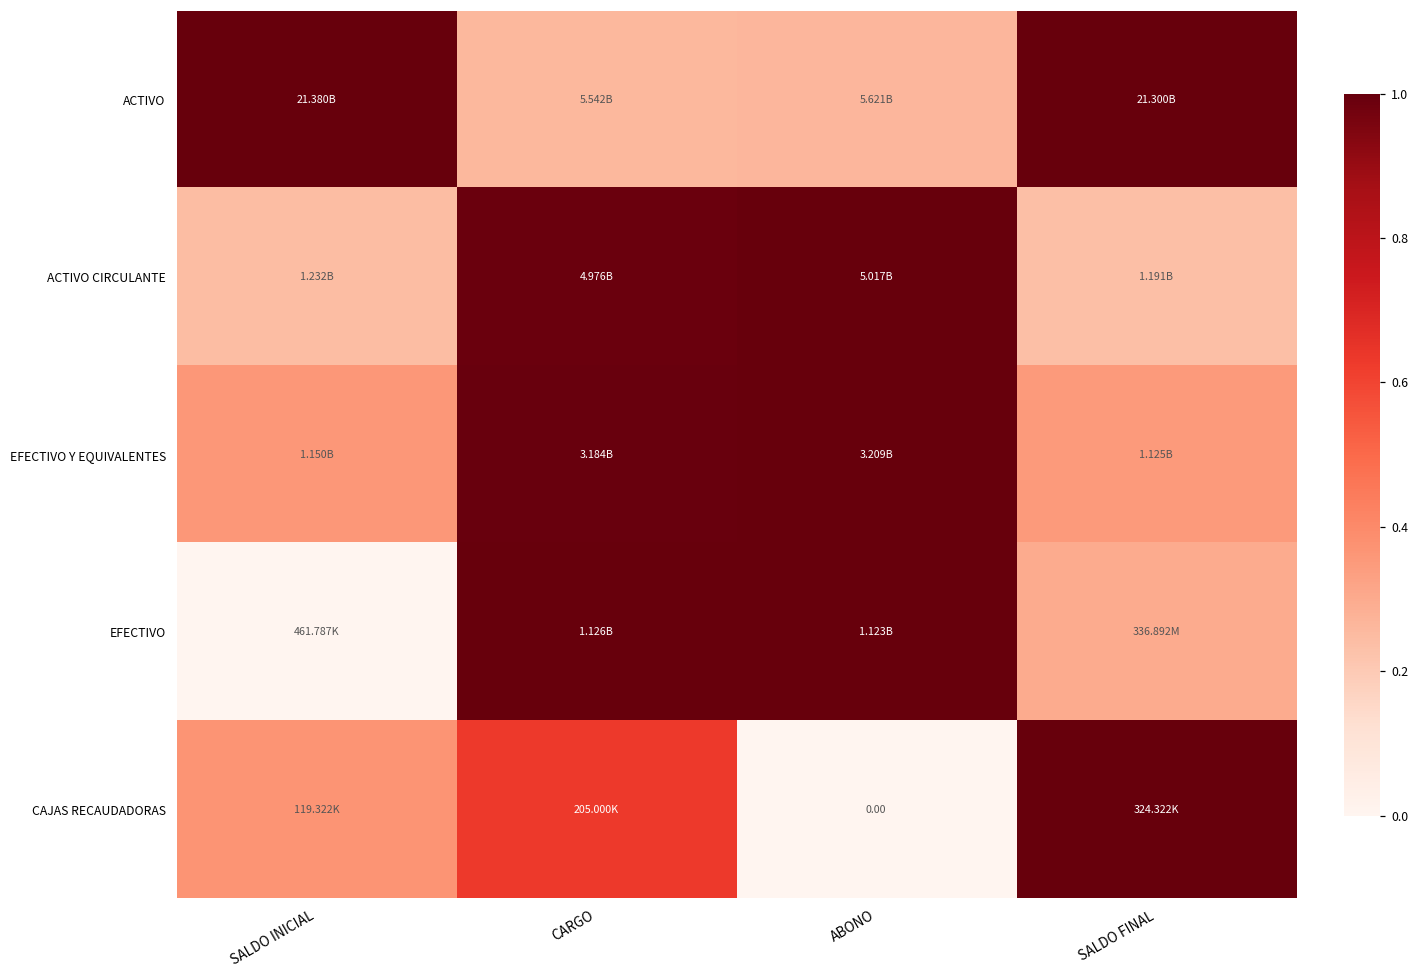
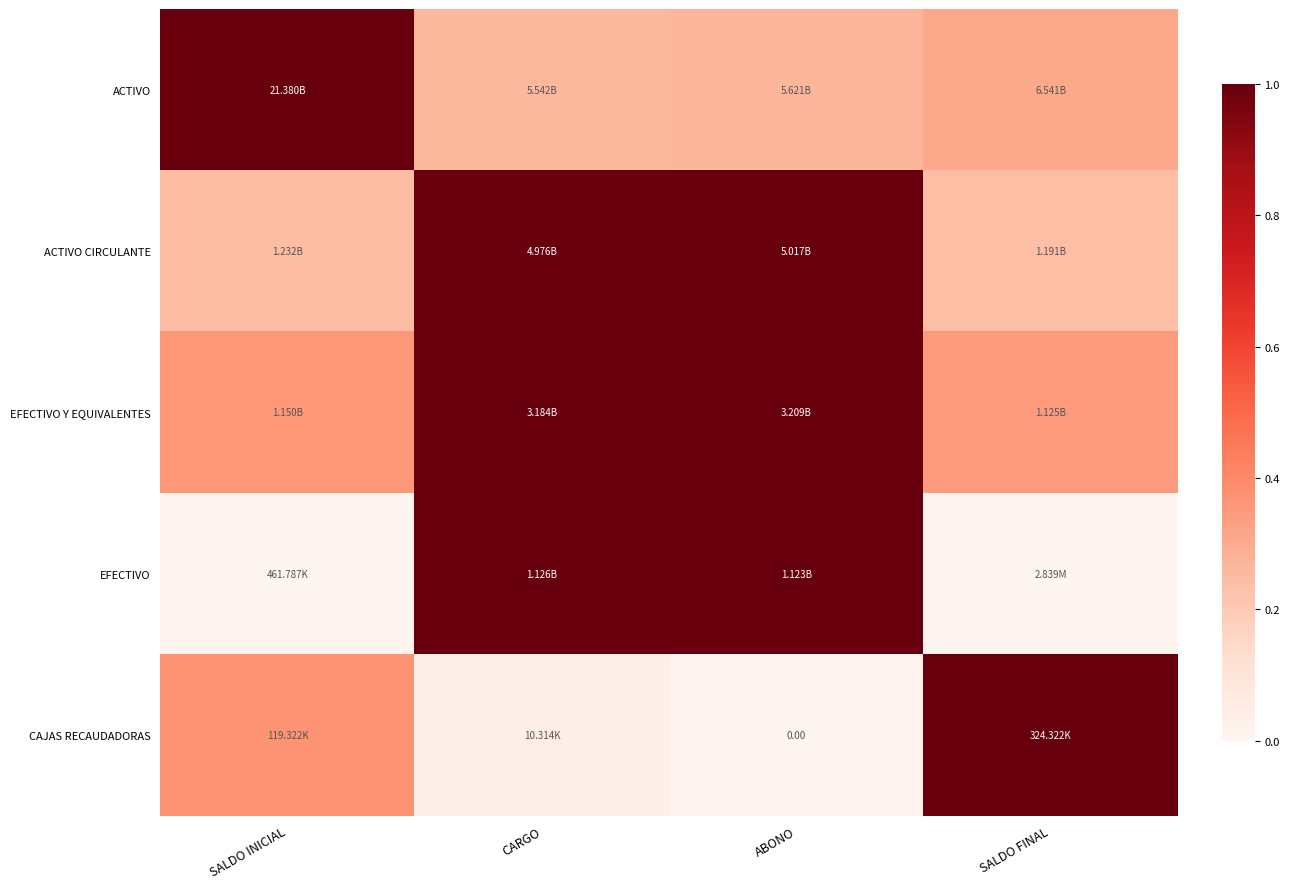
ACTIVO, SALDO FINAL: 21.300B -> 6.541B
EFECTIVO, SALDO FINAL: 336.892M -> 2.839M
CAJAS RECAUDADORAS, CARGO: 205.000K -> 10.314K
